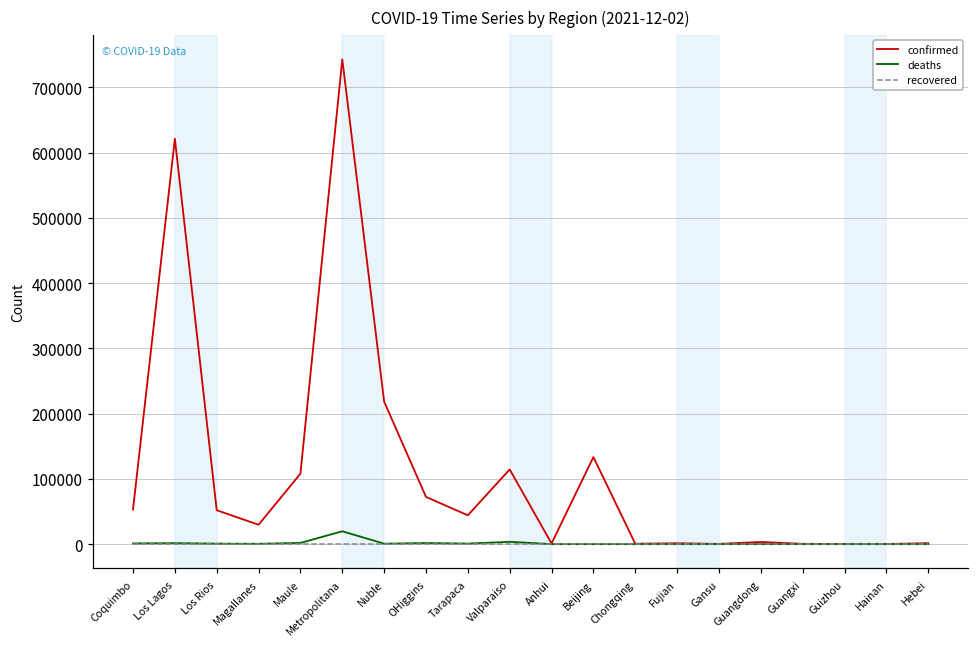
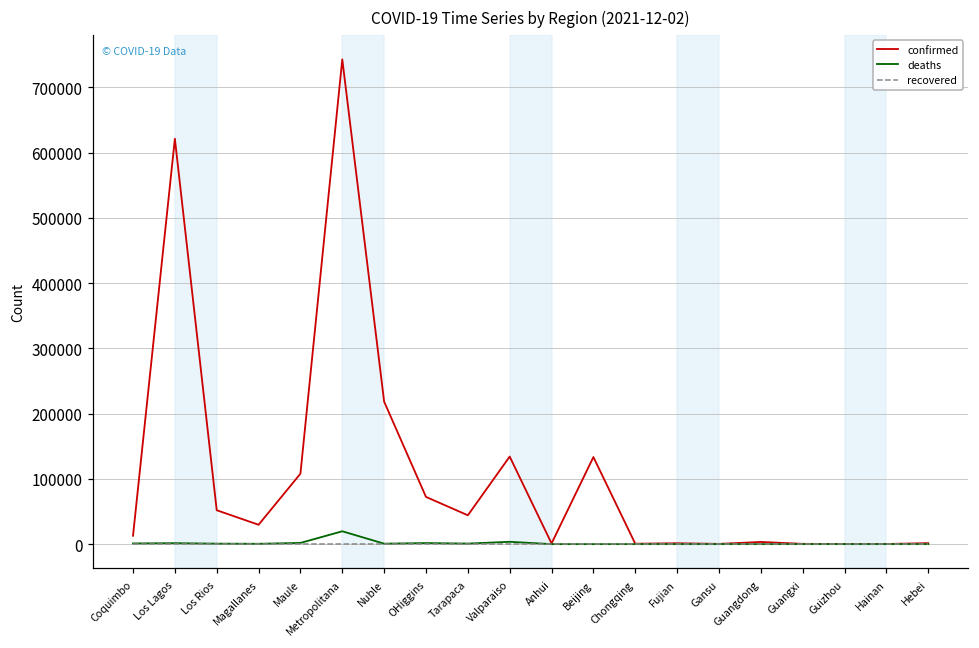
confirmed, Coquimbo: 50000 -> 10000
confirmed, Valparaiso: 110000 -> 130000
